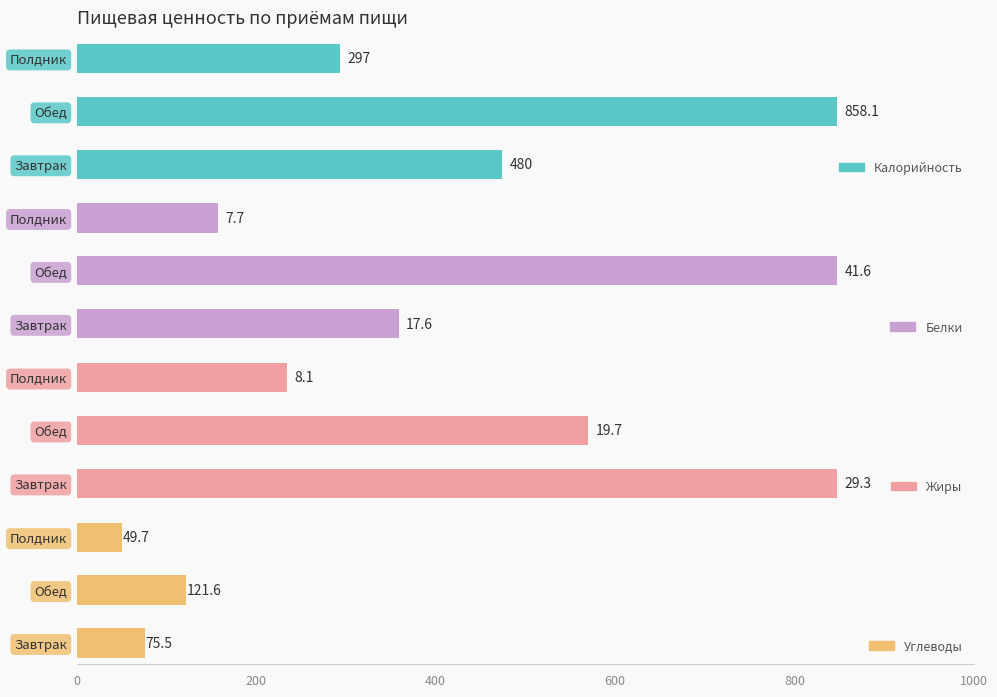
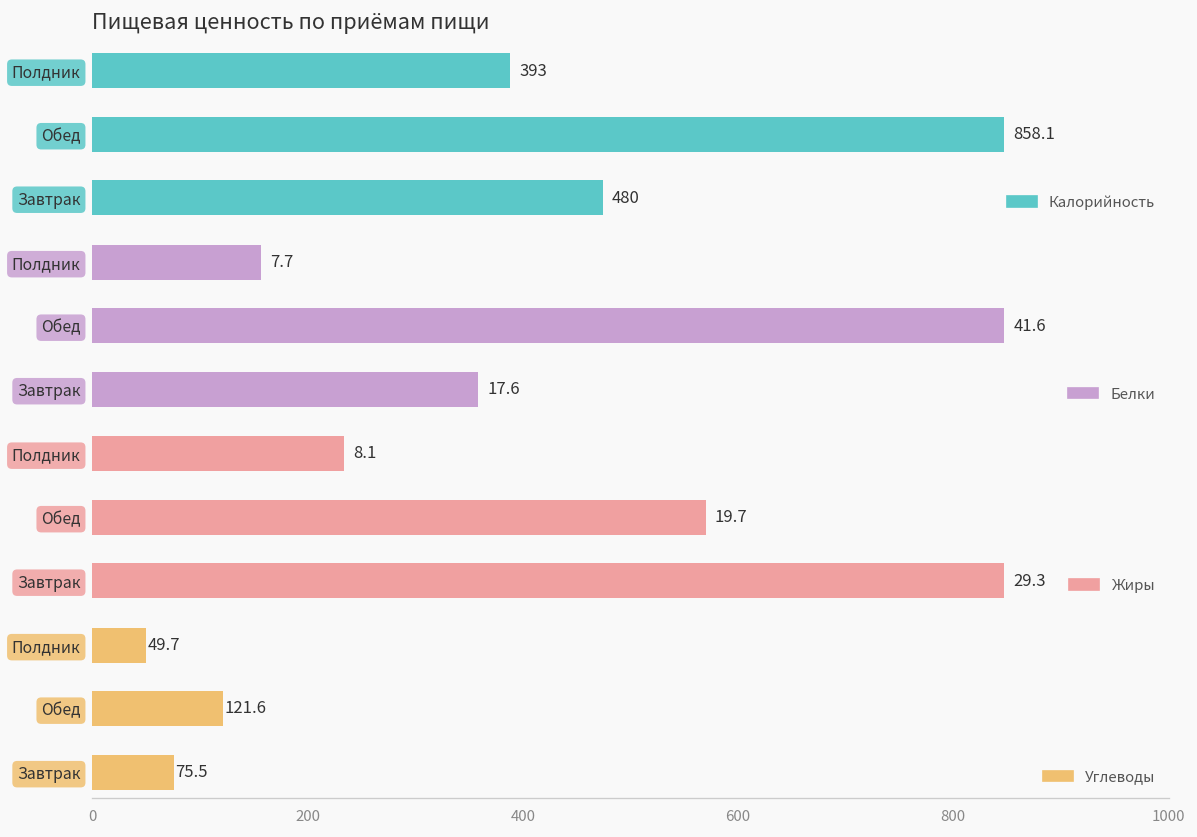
Пищевая ценность по приёмам пищи, Полдник: 297 -> 393
